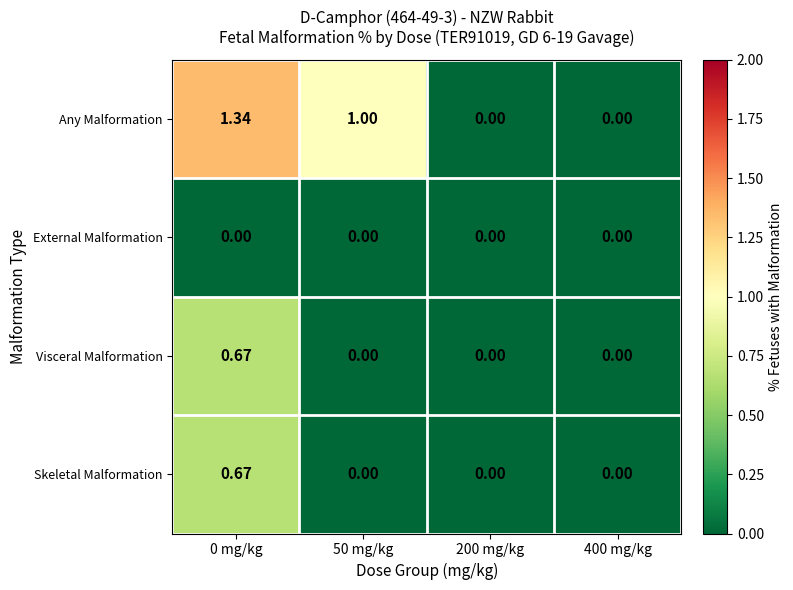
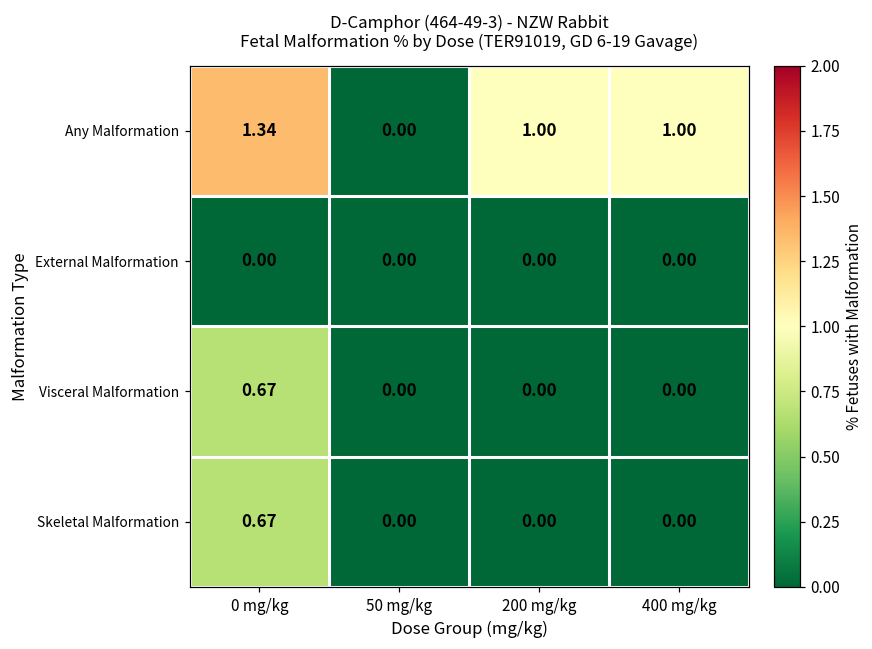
Any Malformation, 50 mg/kg: 1.00 -> 0.00
Any Malformation, 200 mg/kg: 0.00 -> 1.00
Any Malformation, 400 mg/kg: 0.00 -> 1.00
